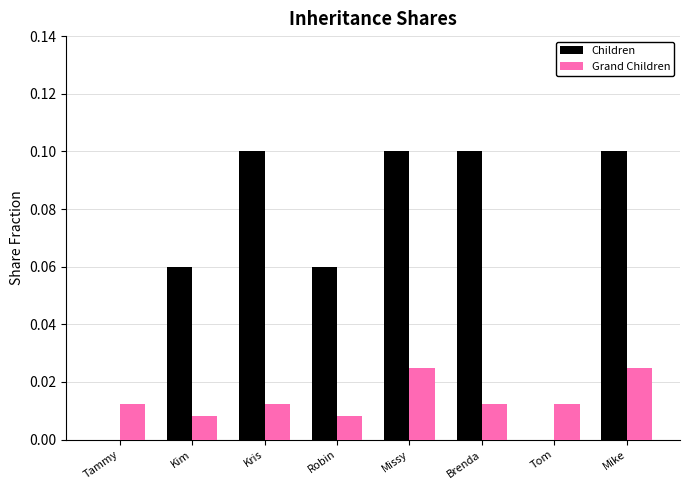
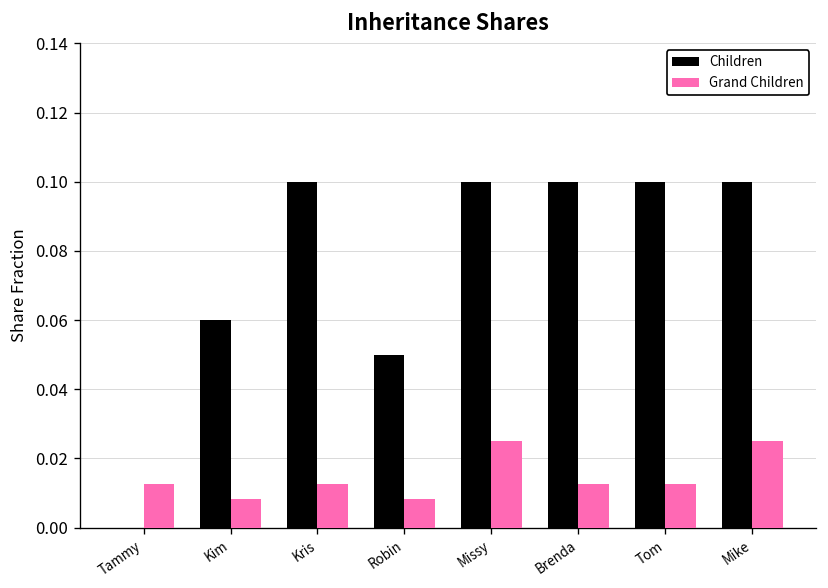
Children, Robin: 0.06 -> 0.05
Children, Tom: 0.0 -> 0.1
